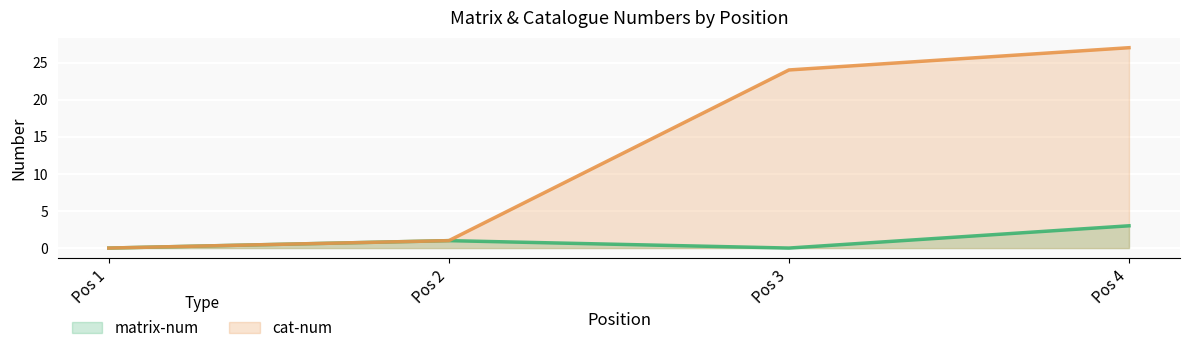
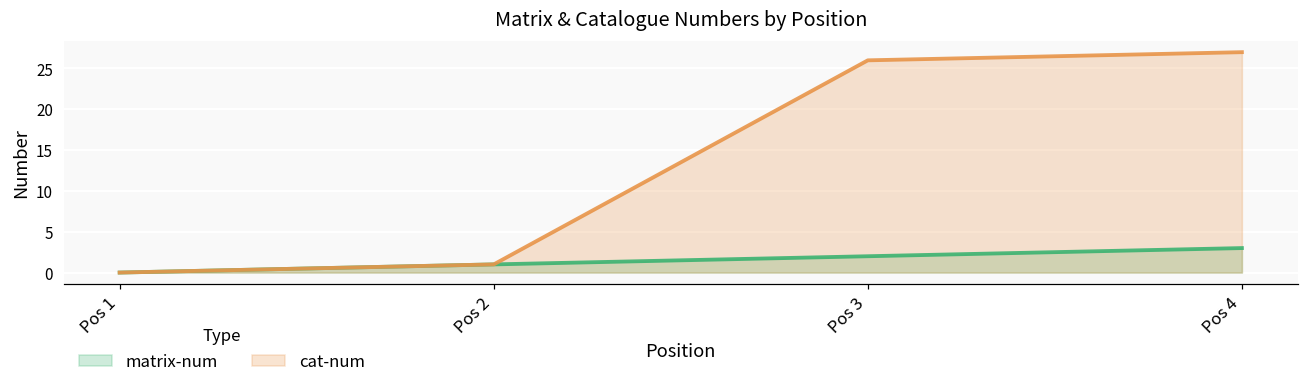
matrix-num, Pos 3: 0 -> 2
cat-num, Pos 3: 24 -> 26
